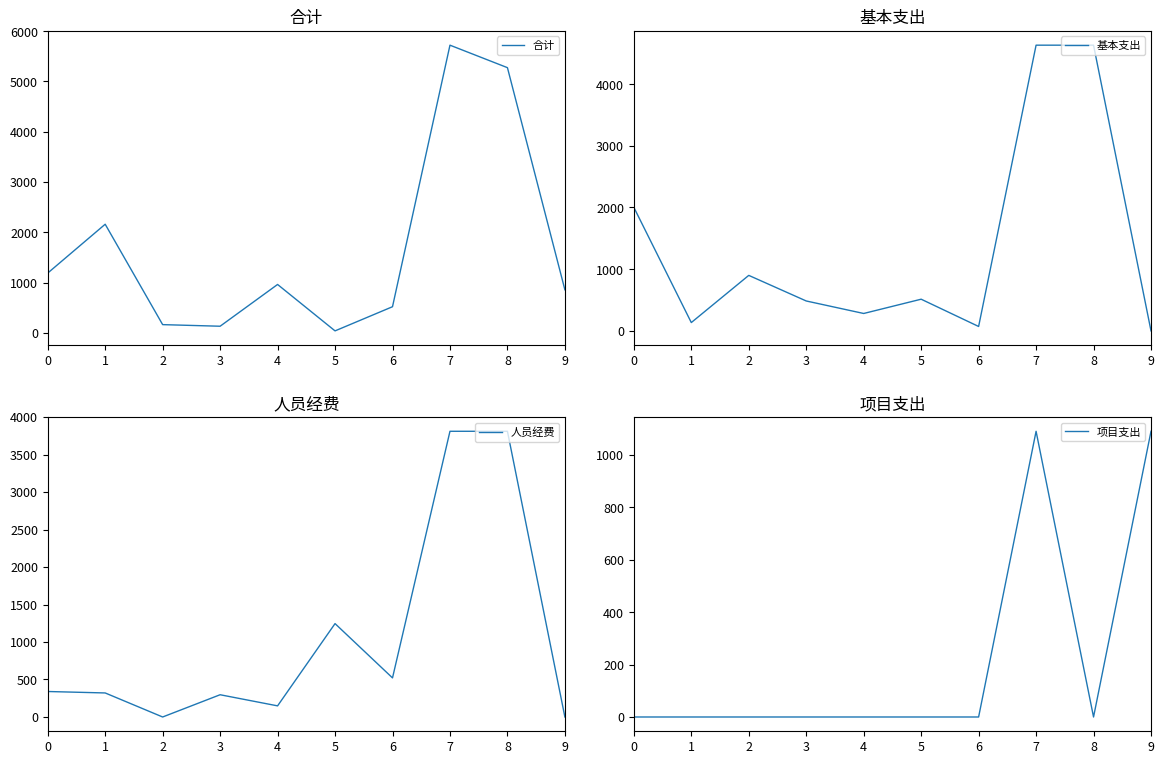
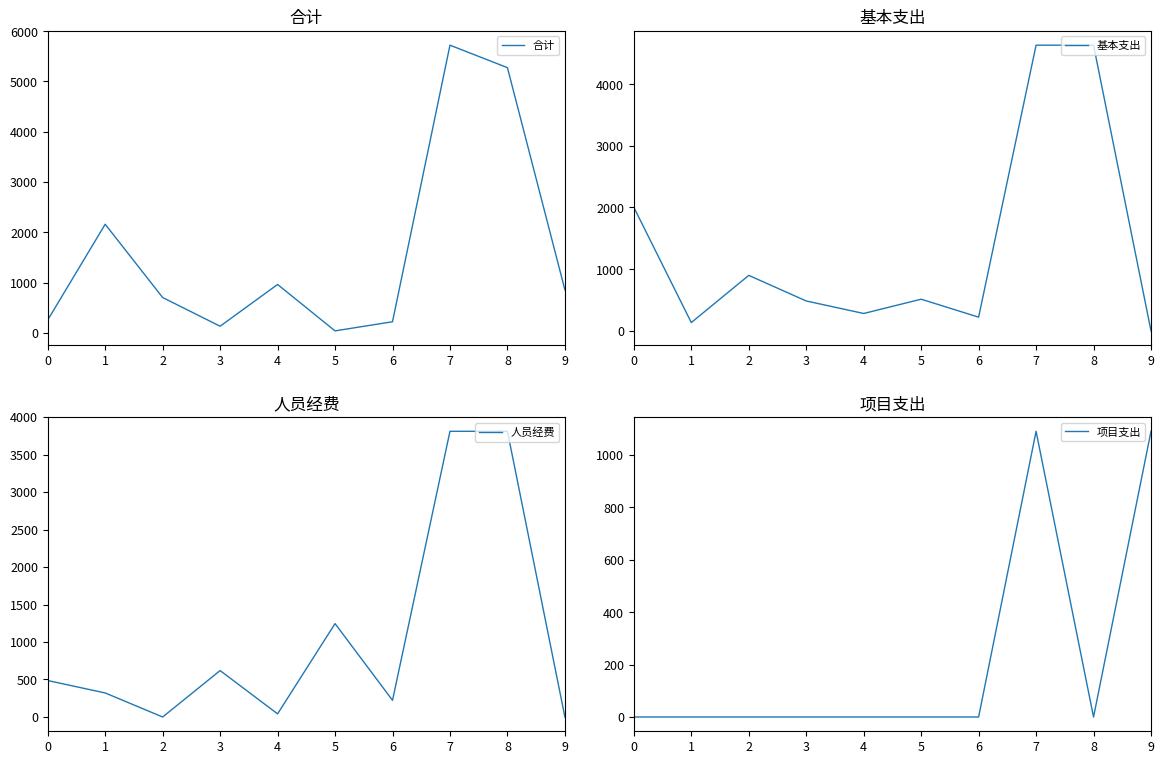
合计, 0: 1200 -> 300
合计, 2: 200 -> 700
合计, 6: 500 -> 200
基本支出, 6: 100 -> 200
人员经费, 0: 300 -> 500
人员经费, 3: 300 -> 600
人员经费, 4: 100 -> 0
人员经费, 6: 500 -> 200
